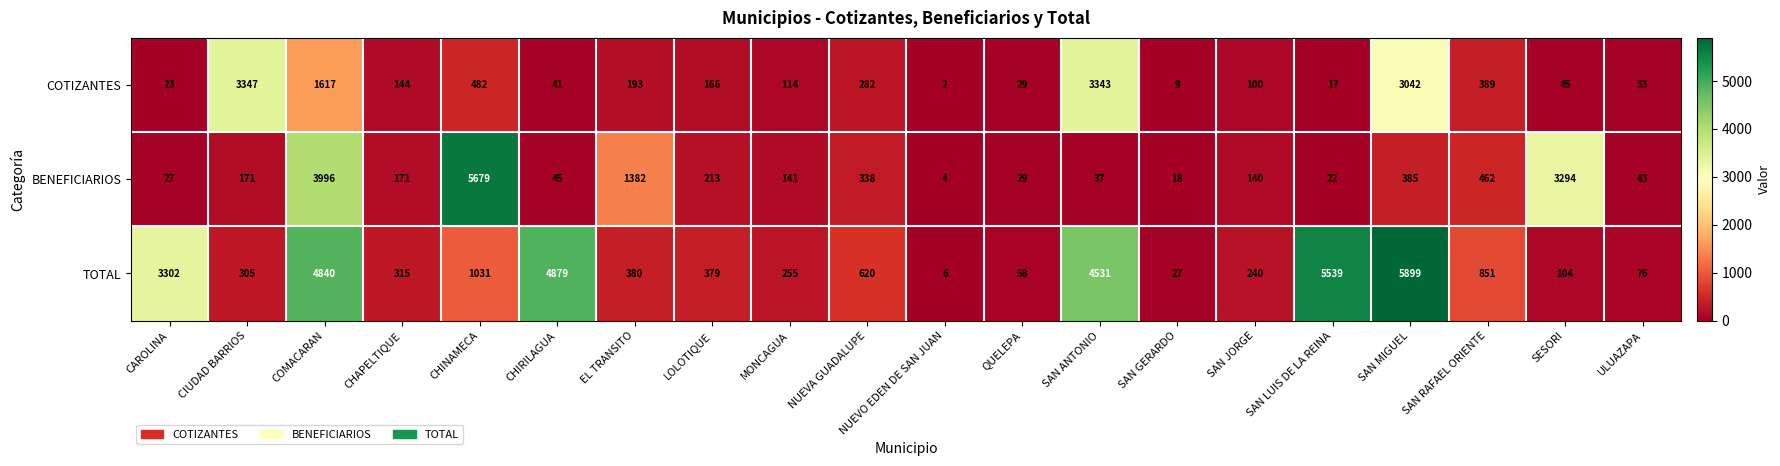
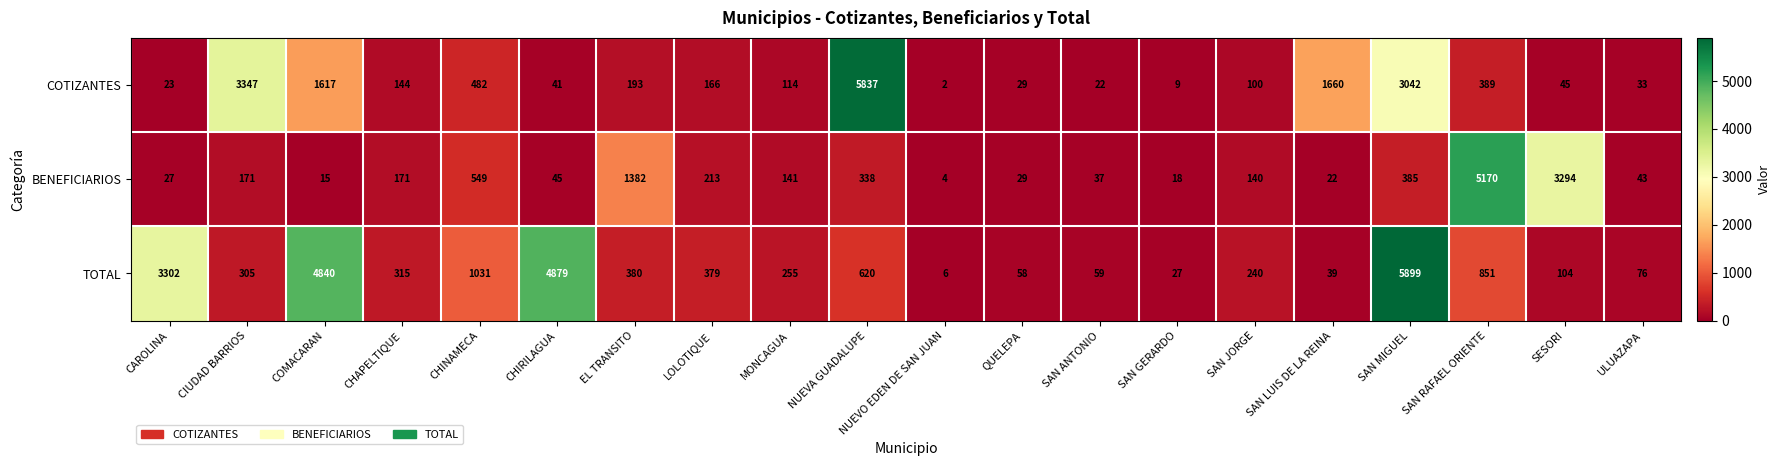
COTIZANTES, NUEVA GUADALUPE: 282 -> 5837
COTIZANTES, SAN ANTONIO: 3343 -> 22
COTIZANTES, SAN LUIS DE LA REINA: 17 -> 1660
BENEFICIARIOS, COMACARAN: 3996 -> 15
BENEFICIARIOS, CHINAMECA: 5679 -> 549
BENEFICIARIOS, SAN RAFAEL ORIENTE: 462 -> 5170
TOTAL, SAN ANTONIO: 4531 -> 59
TOTAL, SAN LUIS DE LA REINA: 5539 -> 39
